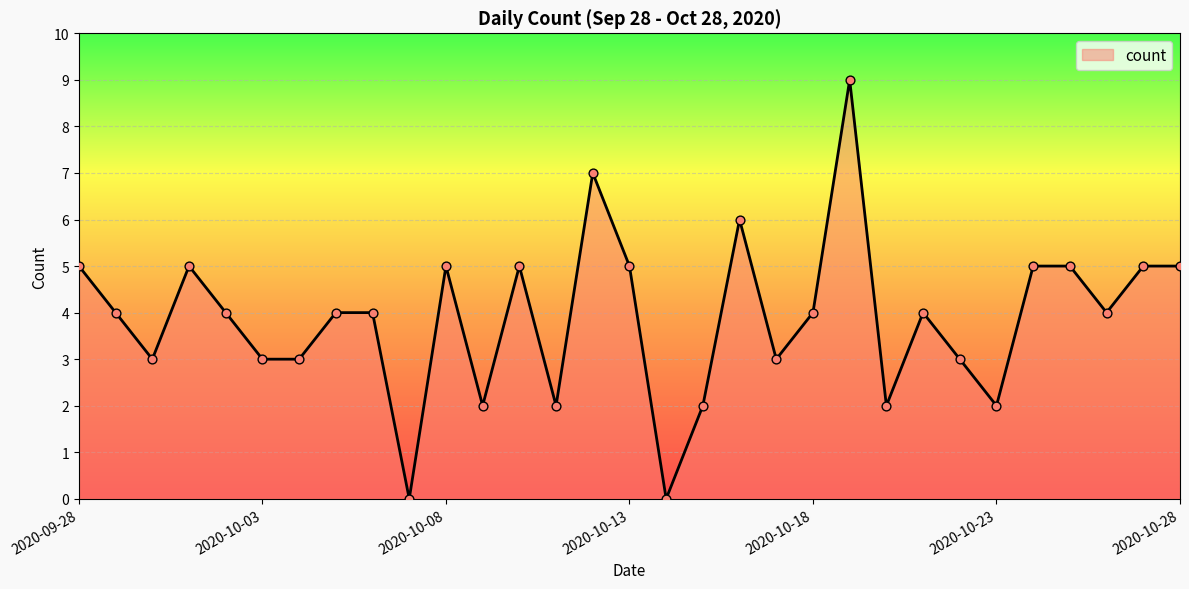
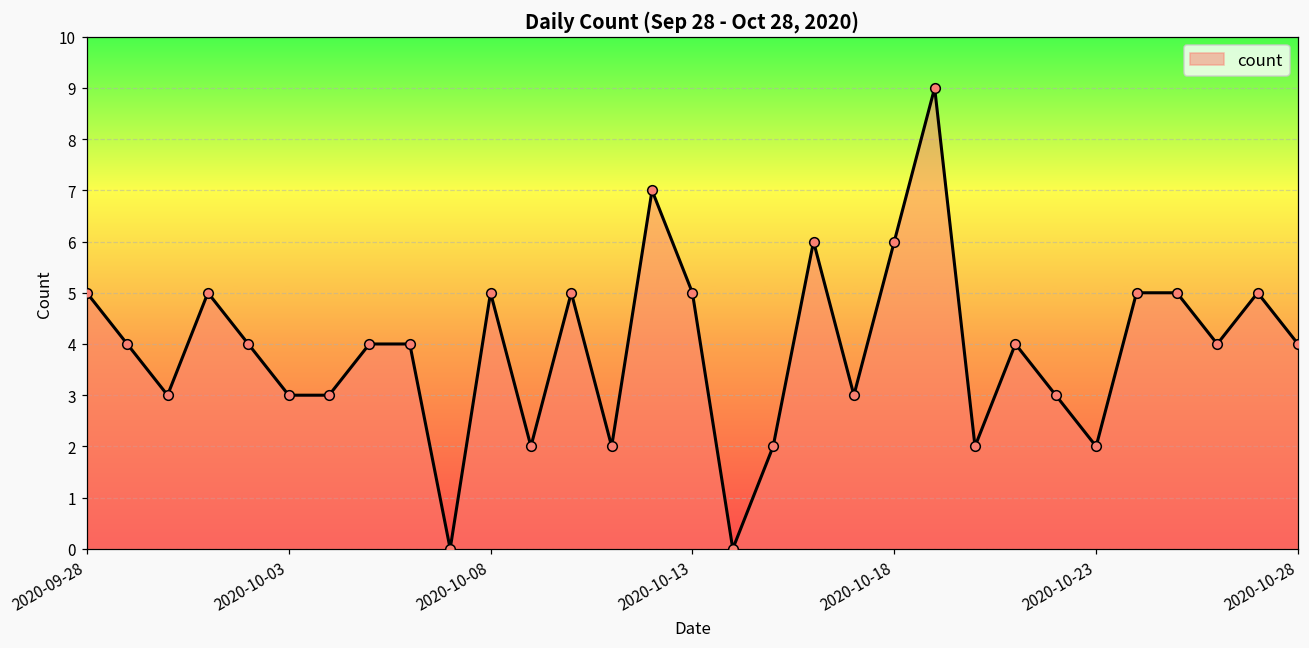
2020-10-18: 4 -> 6
2020-10-28: 5 -> 4
